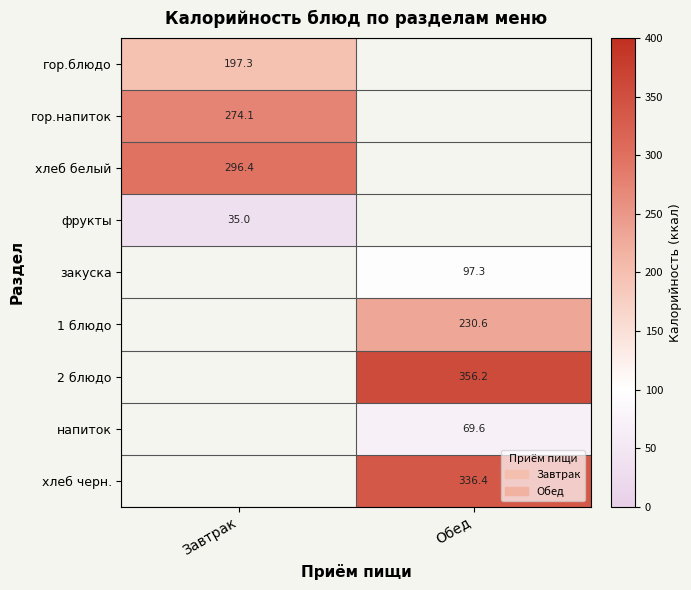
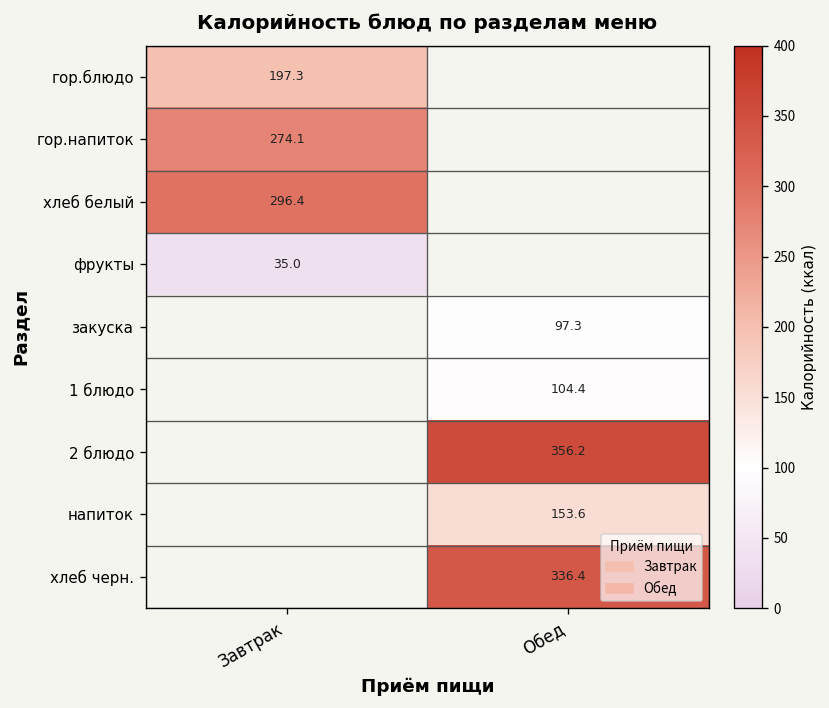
1 блюдо, Обед: 230.6 -> 104.4
напиток, Обед: 69.6 -> 153.6
